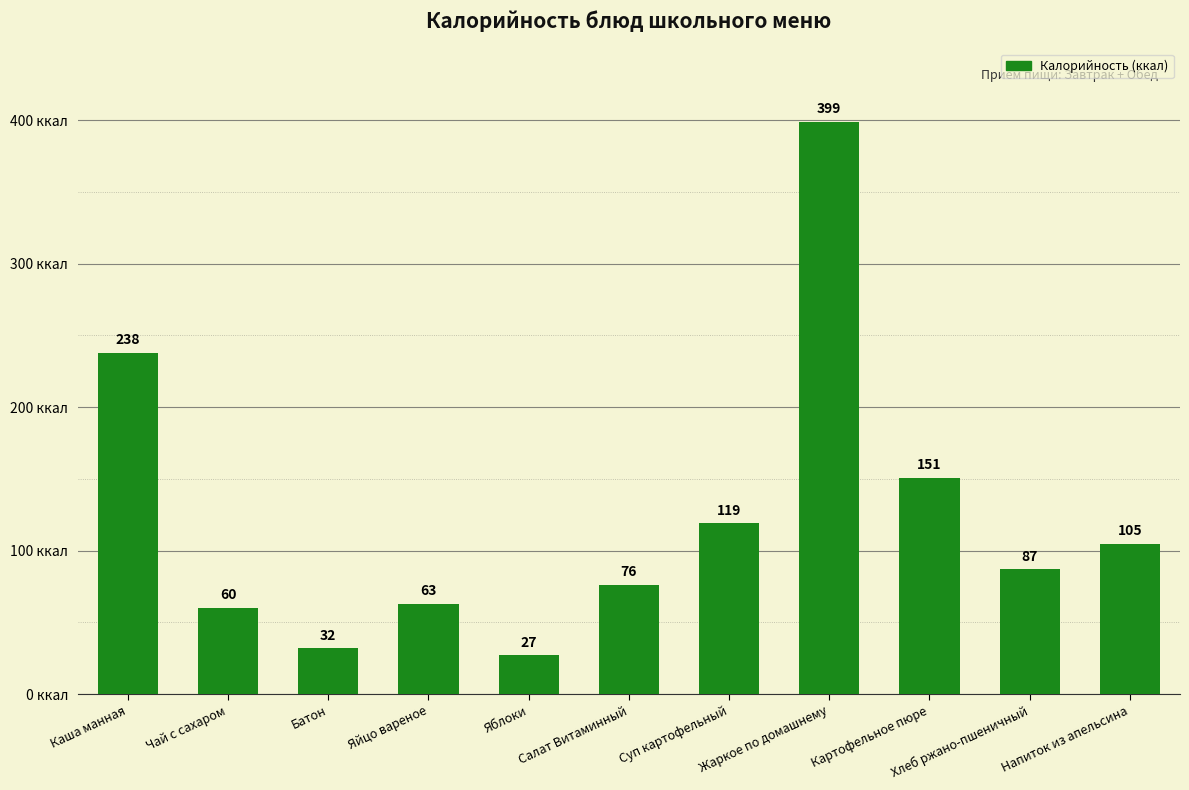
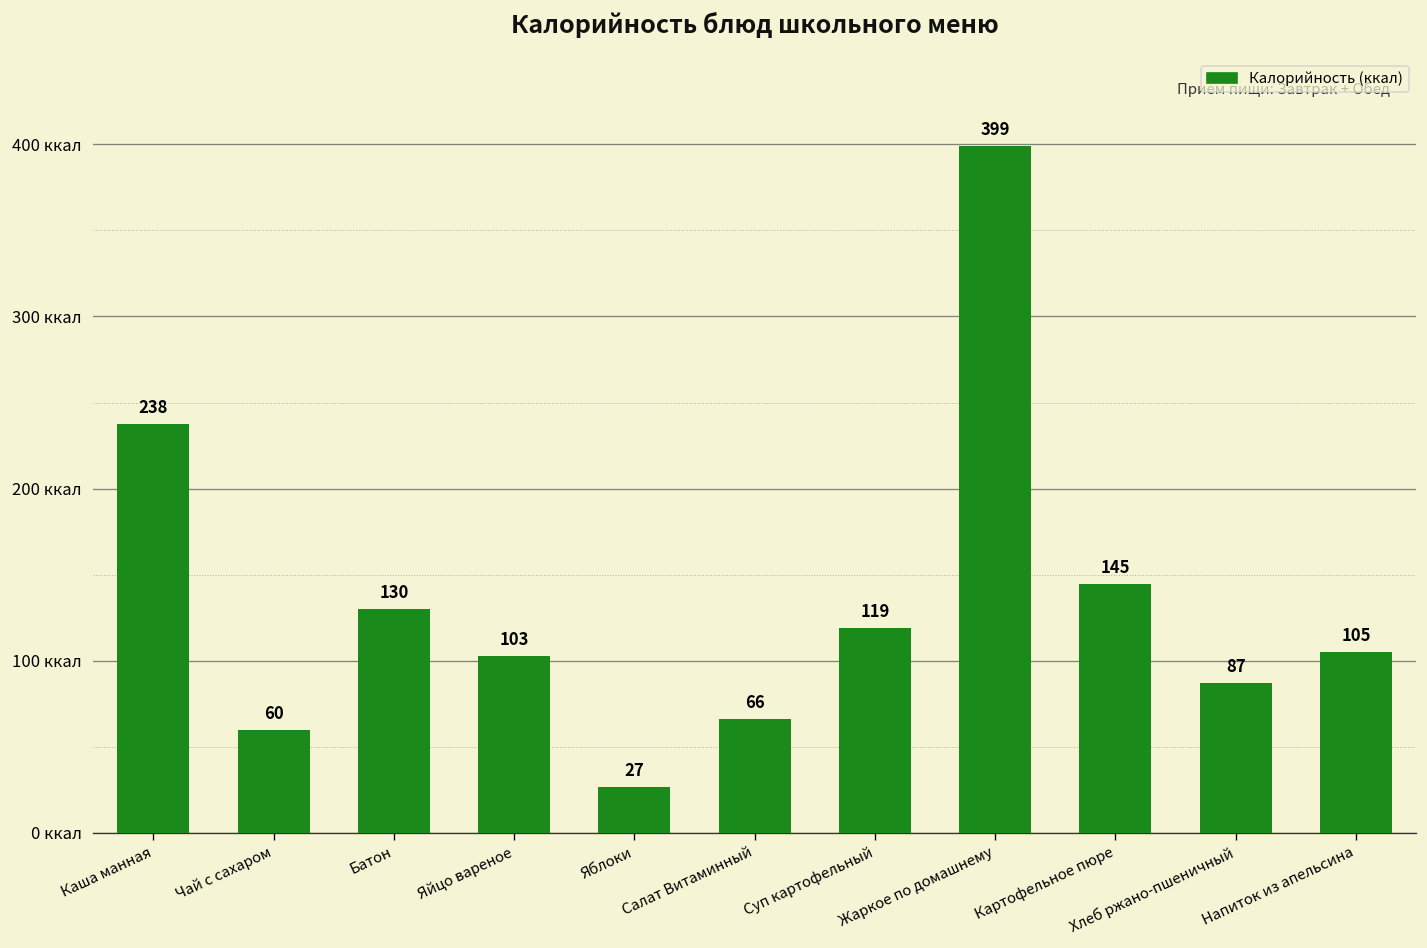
Батон: 32 -> 130
Яйцо вареное: 63 -> 103
Салат Витаминный: 76 -> 66
Картофельное пюре: 151 -> 145
